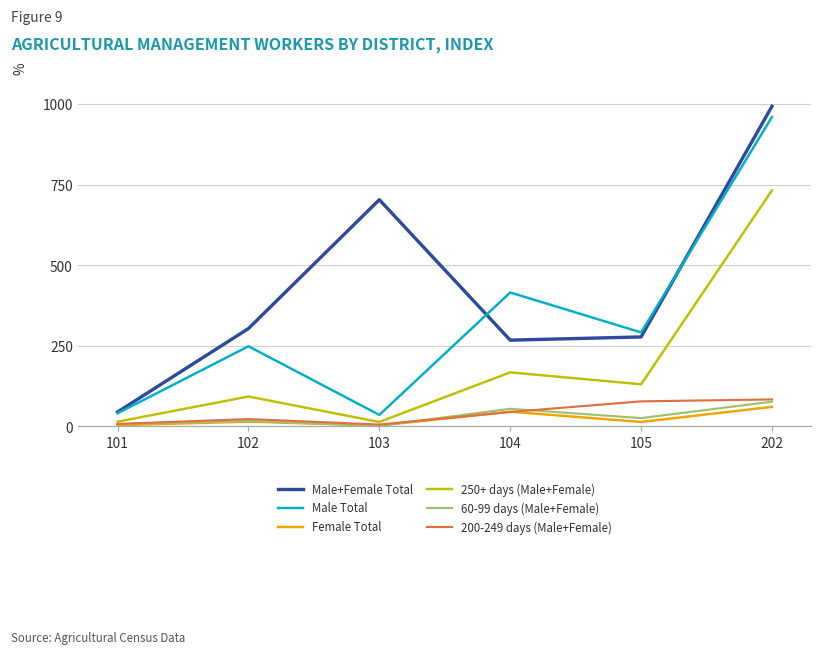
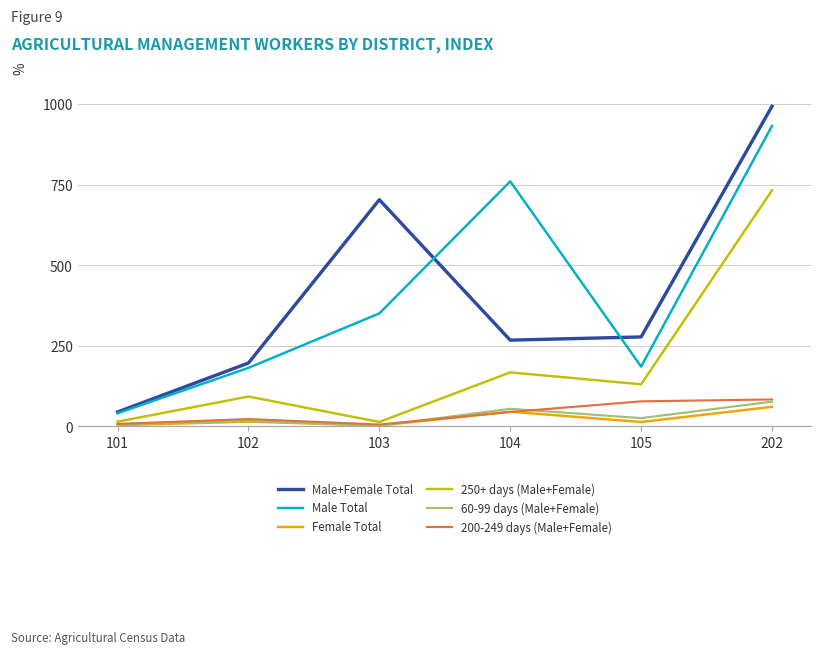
Male+Female Total, 102: 300 -> 200
Male Total, 102: 250 -> 180
Male Total, 103: 40 -> 350
Male Total, 104: 420 -> 760
Male Total, 105: 290 -> 190
Male Total, 202: 960 -> 930
